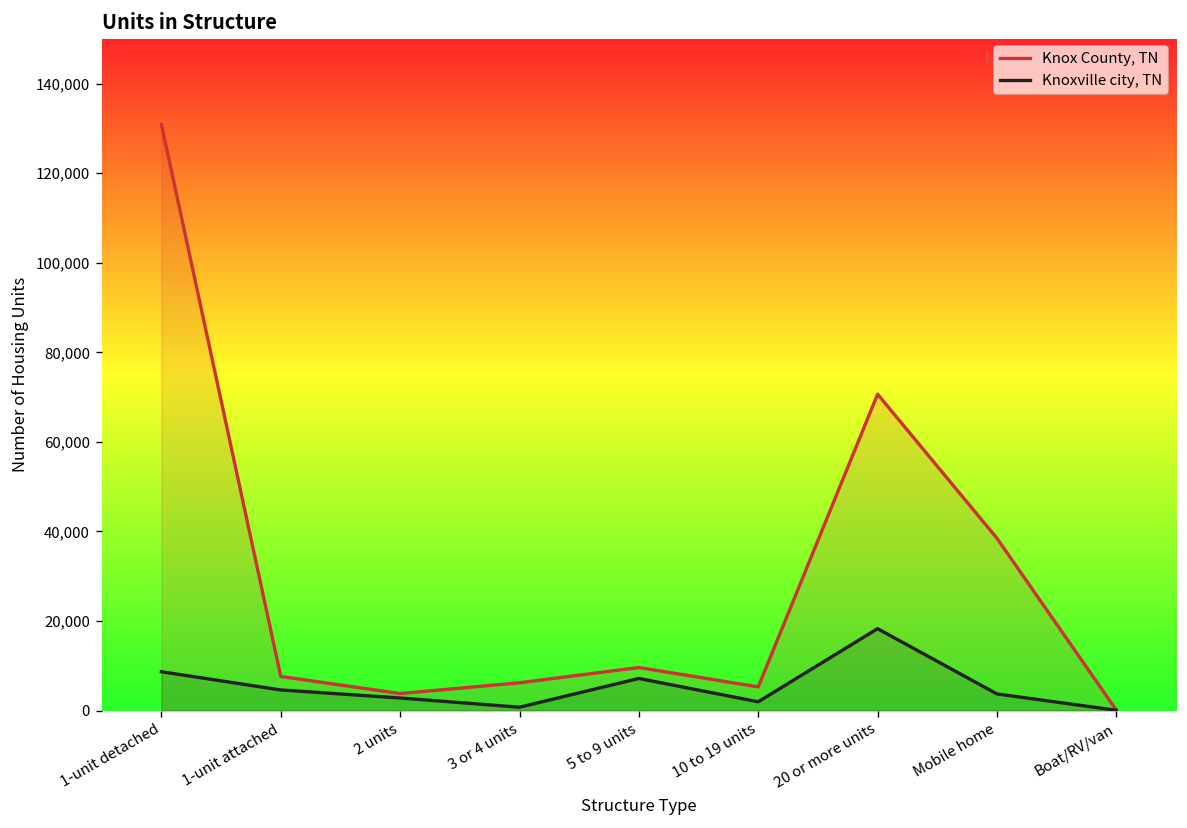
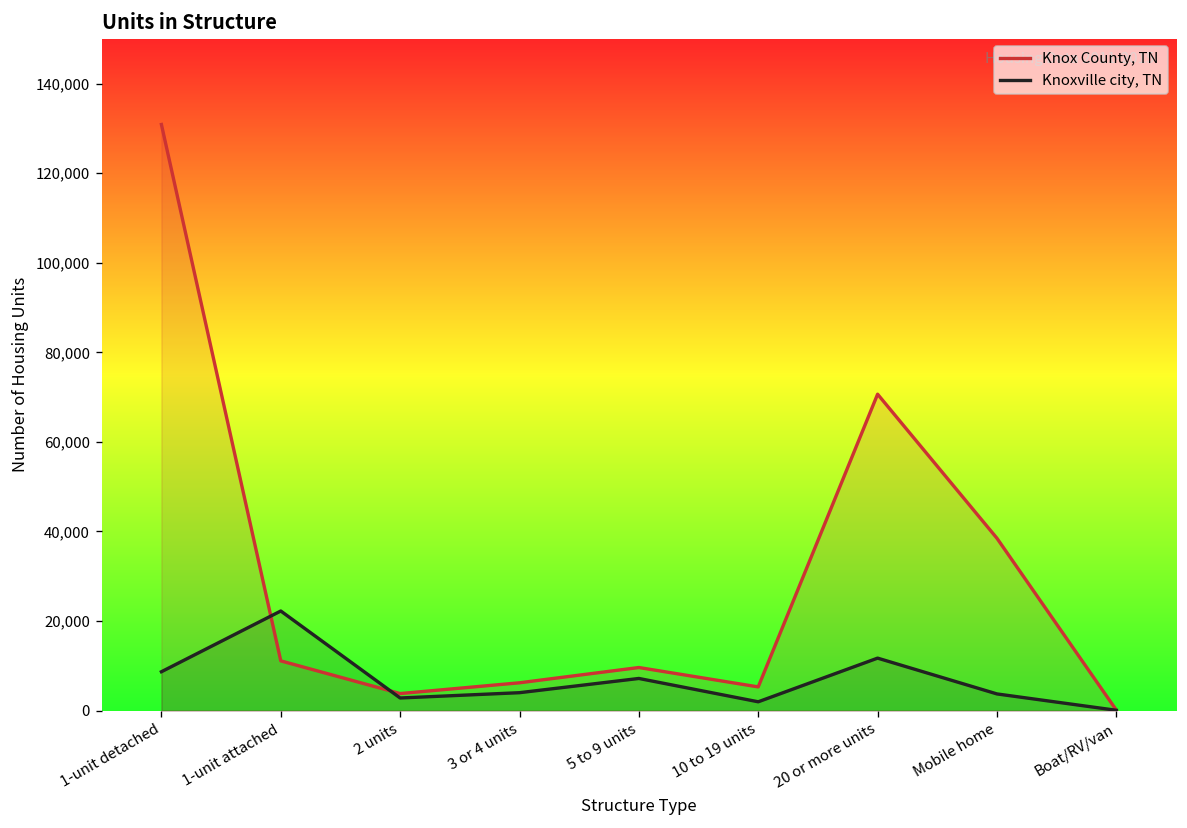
Knox County, TN, 1-unit attached: 8,000 -> 11,000
Knoxville city, TN, 1-unit attached: 5,000 -> 22,000
Knoxville city, TN, 3 or 4 units: 1,000 -> 4,000
Knoxville city, TN, 20 or more units: 18,000 -> 12,000
